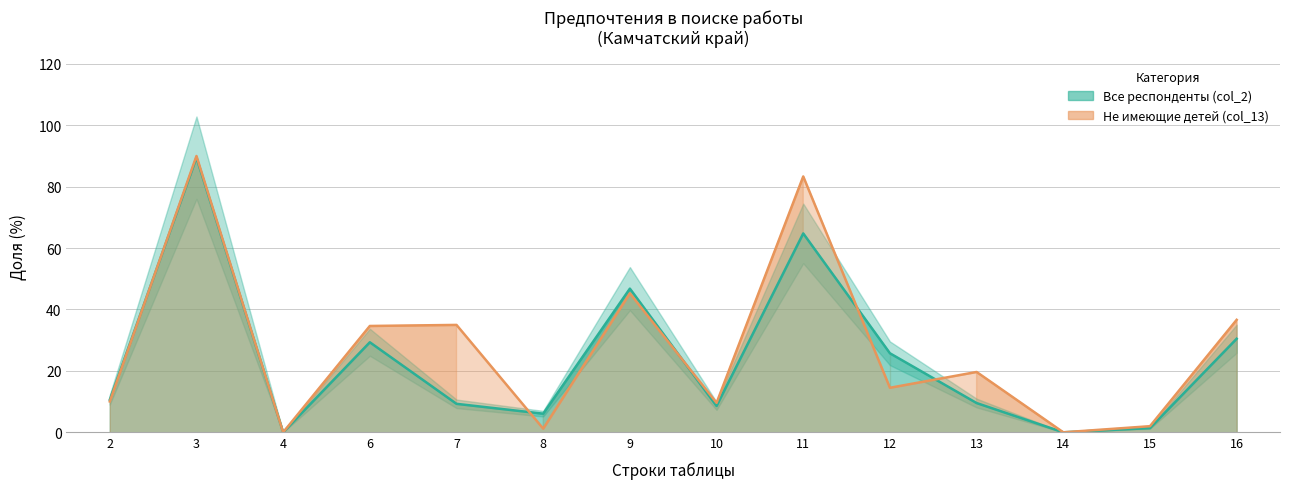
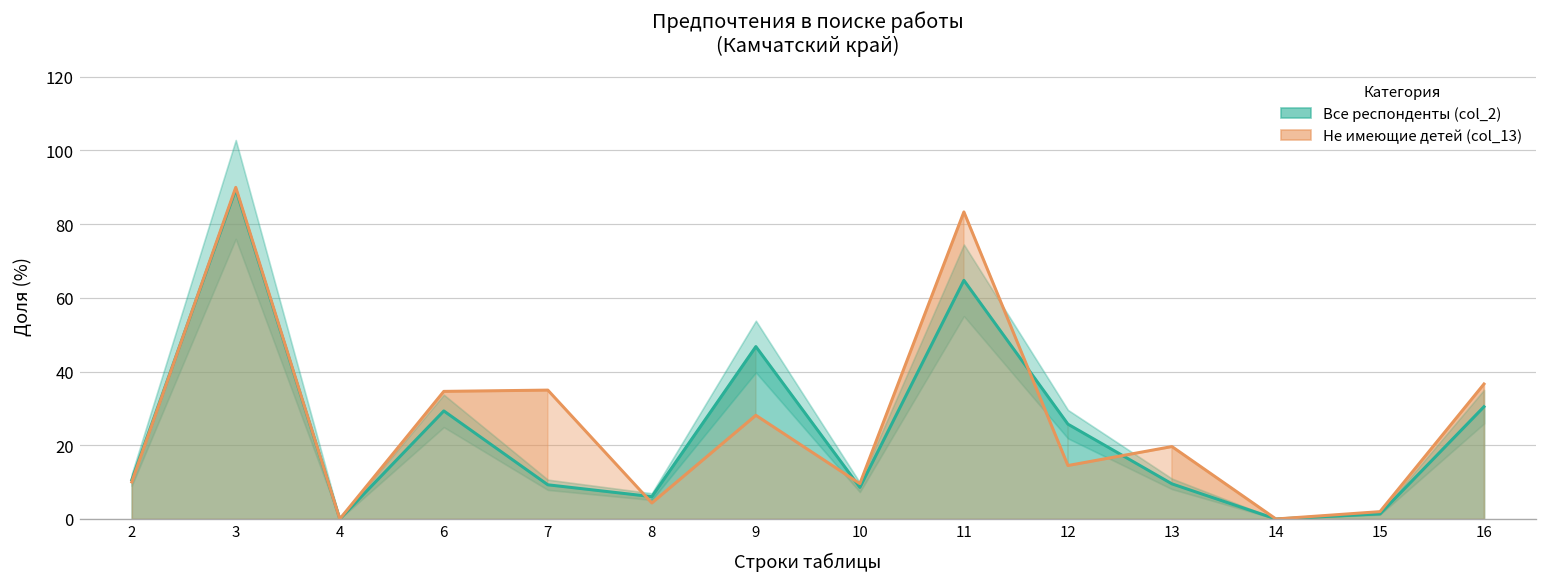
Не имеющие детей (col_13), 8: 1 -> 4
Не имеющие детей (col_13), 9: 45 -> 28
